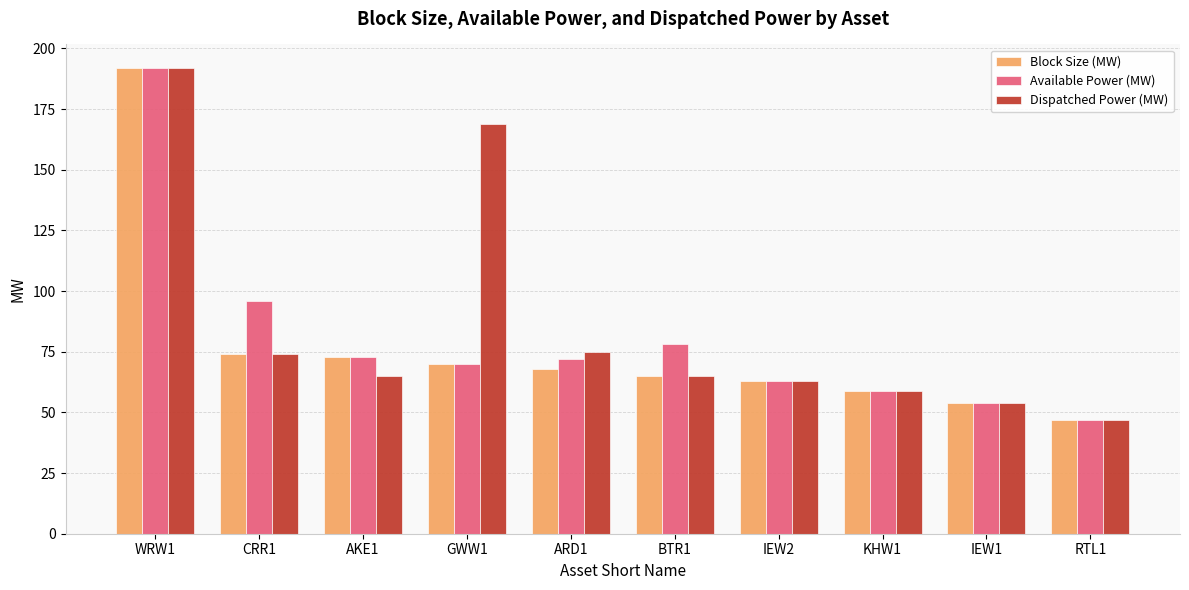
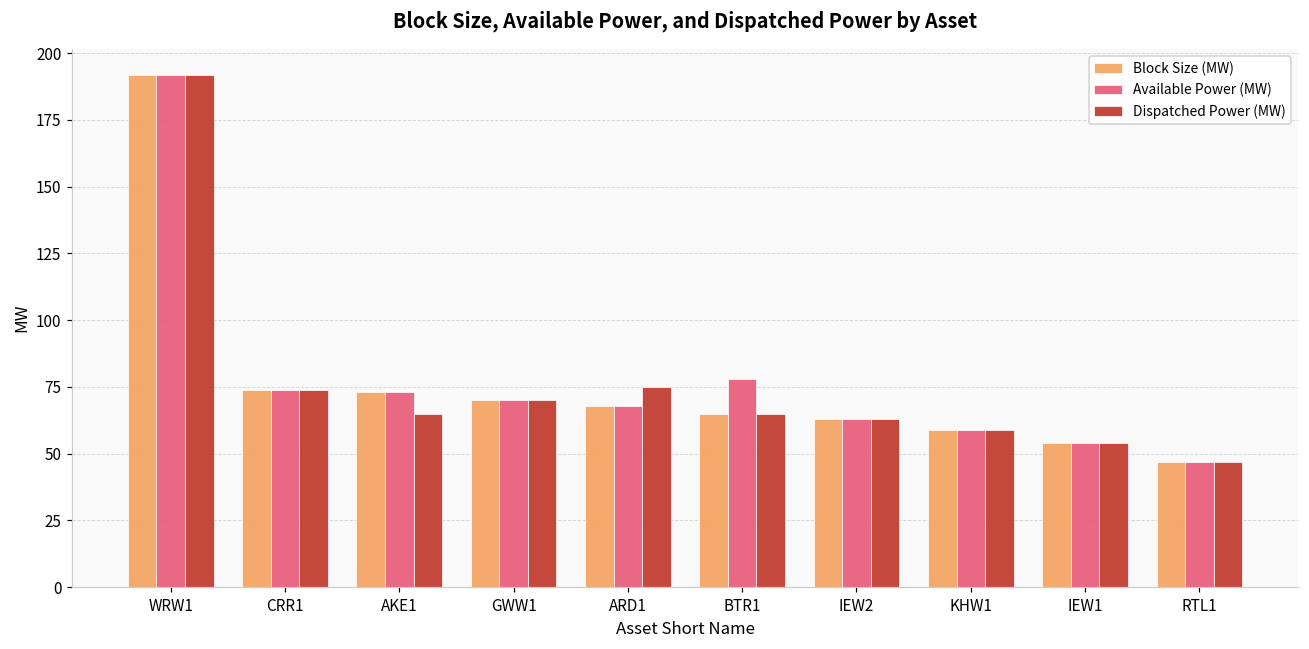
Available Power (MW), CRR1: 96 -> 74
Dispatched Power (MW), GWW1: 169 -> 70
Available Power (MW), ARD1: 72 -> 68
